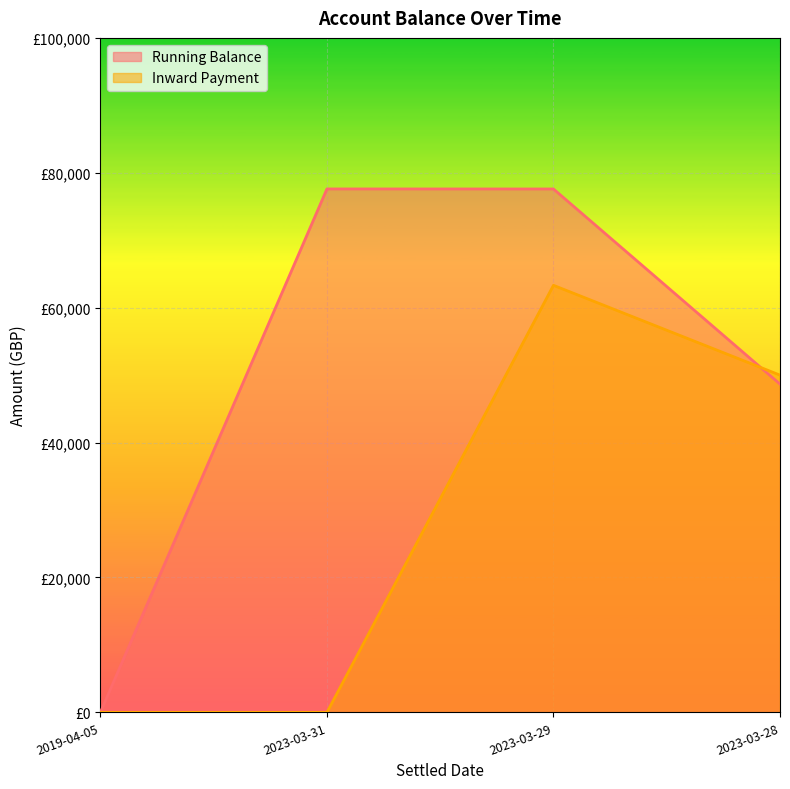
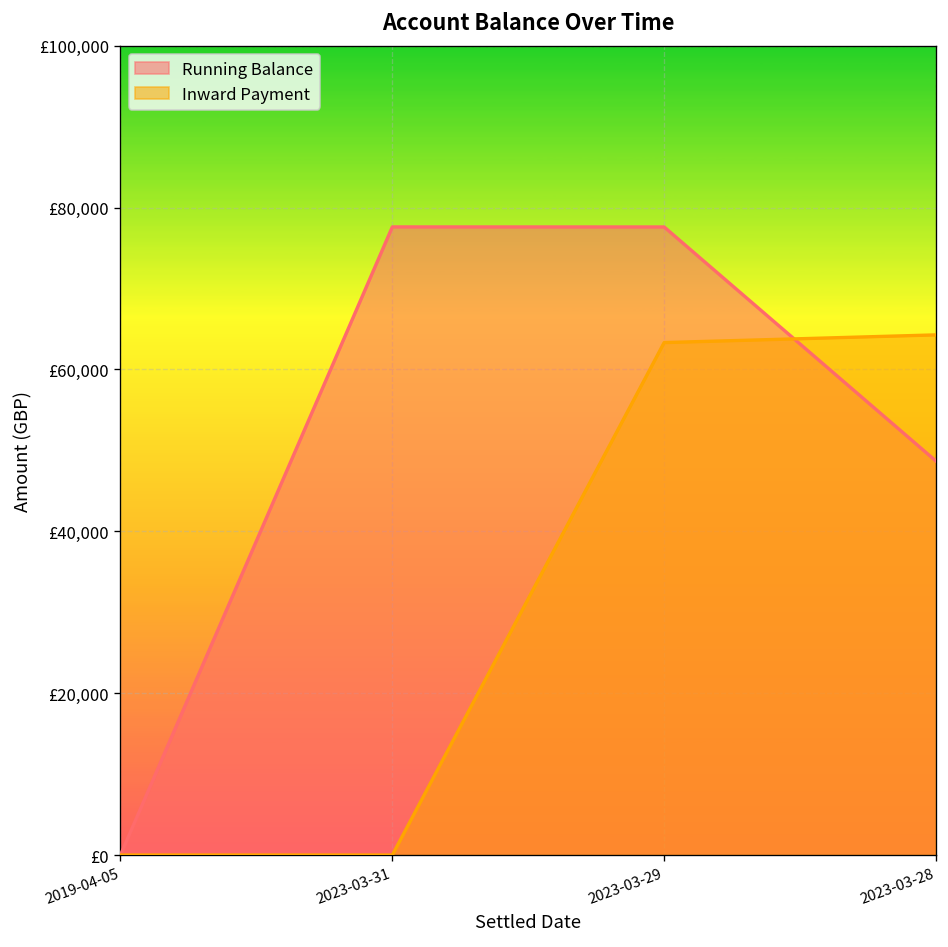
Inward Payment, 2023-03-28: £50,000 -> £64,000
